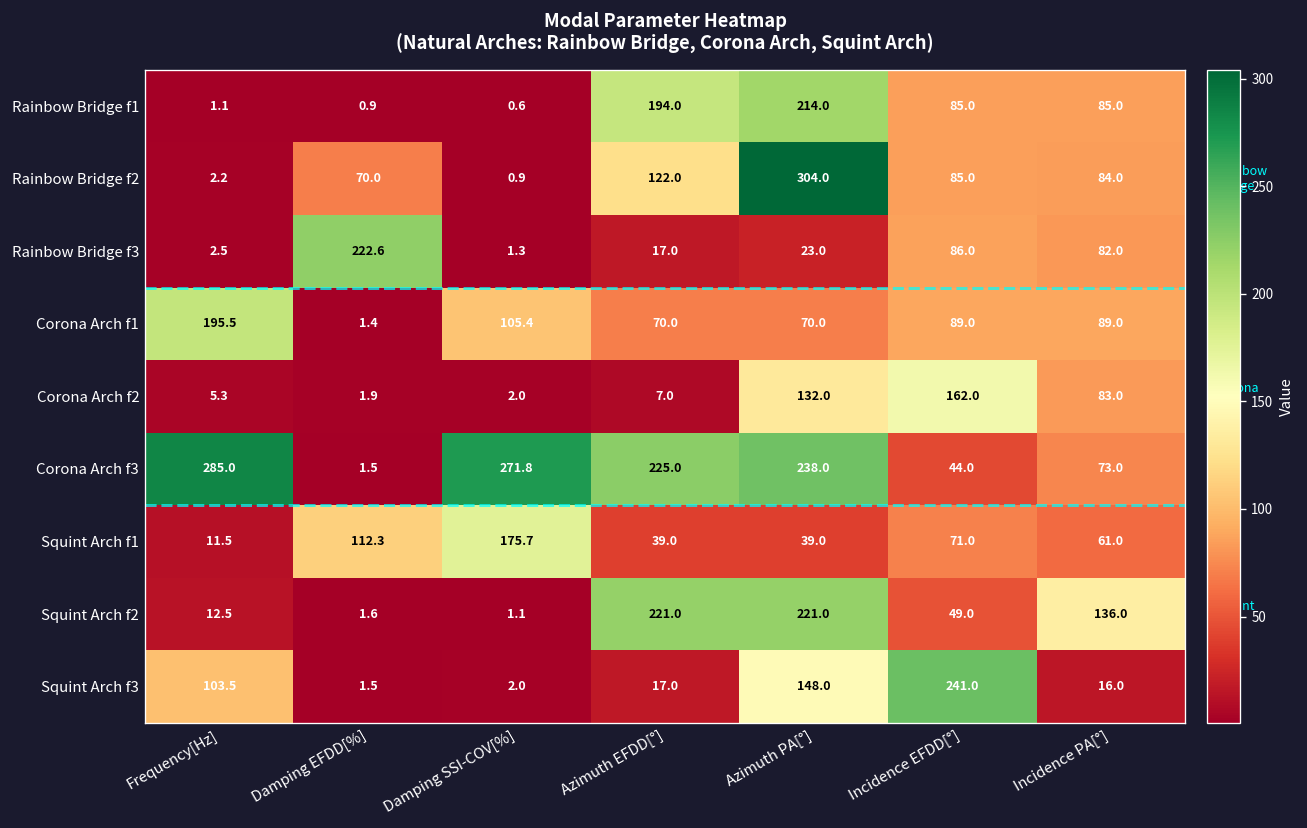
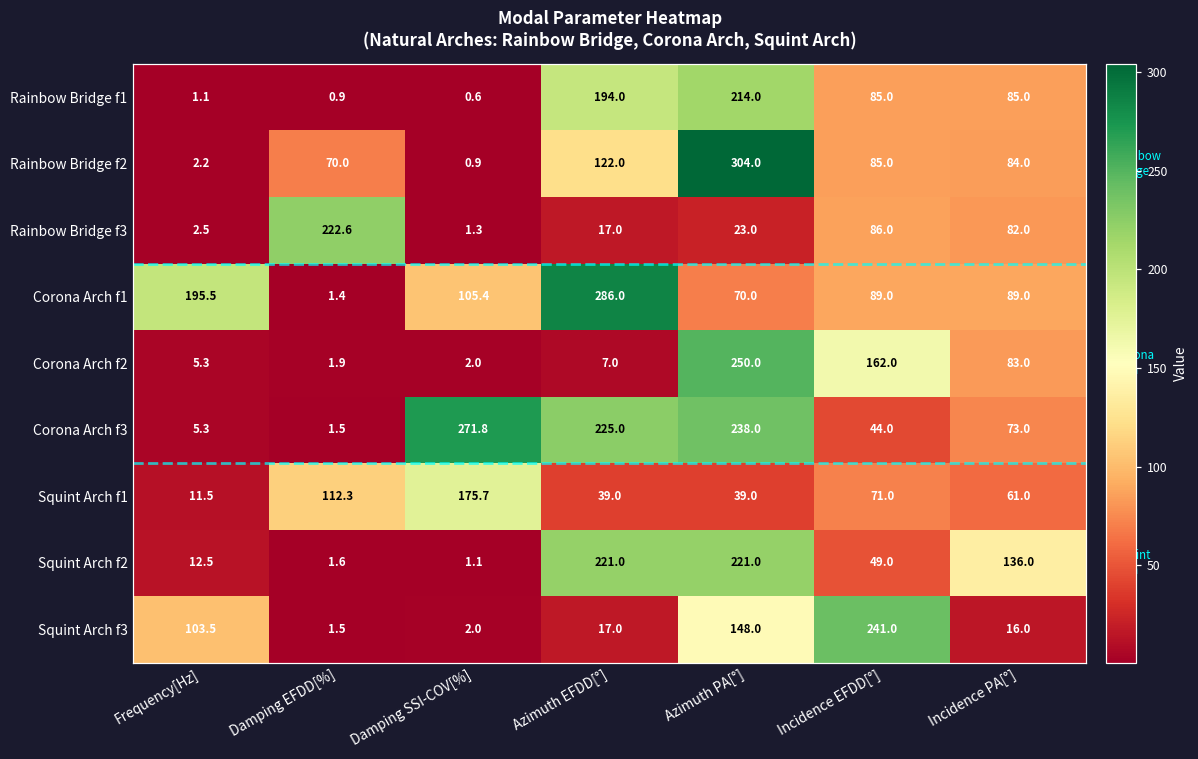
Corona Arch f1, Azimuth EFDD[°]: 70.0 -> 286.0
Corona Arch f2, Azimuth PA[°]: 132.0 -> 250.0
Corona Arch f3, Frequency[Hz]: 285.0 -> 5.3
